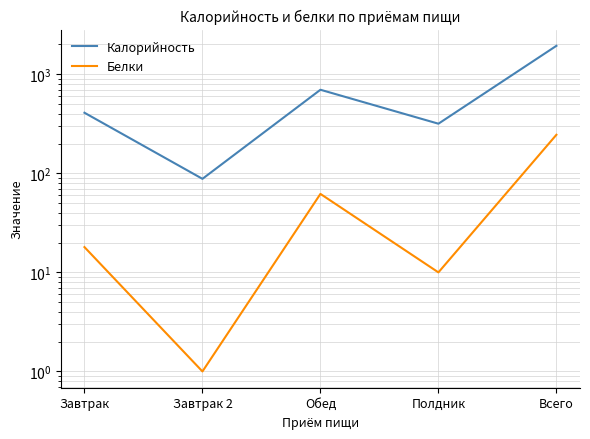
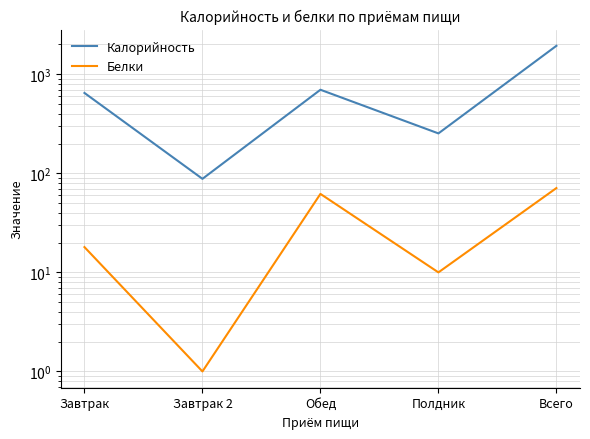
Калорийность, Завтрак: 410 -> 600
Калорийность, Полдник: 320 -> 250
Белки, Всего: 250 -> 70
